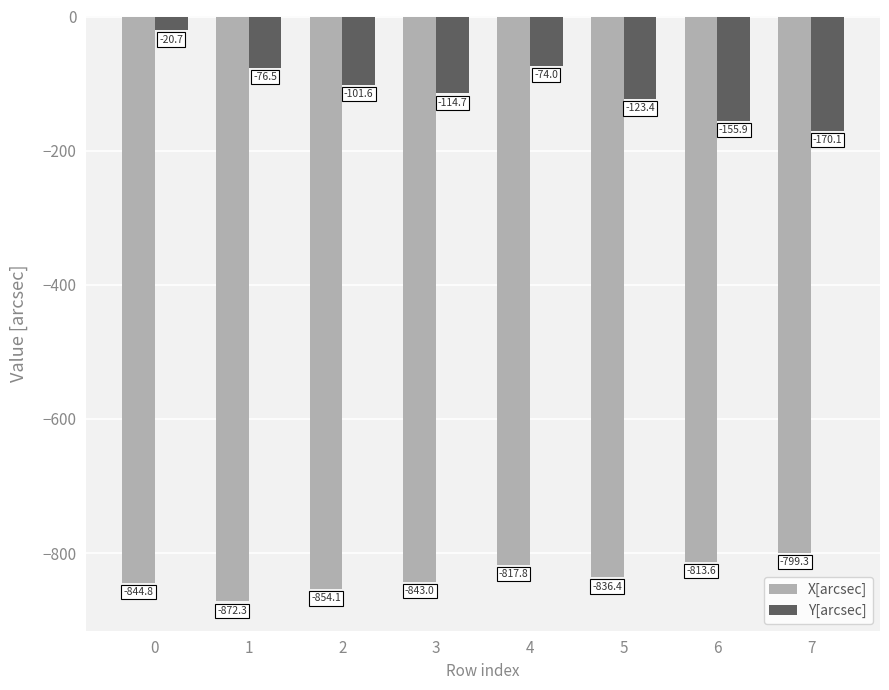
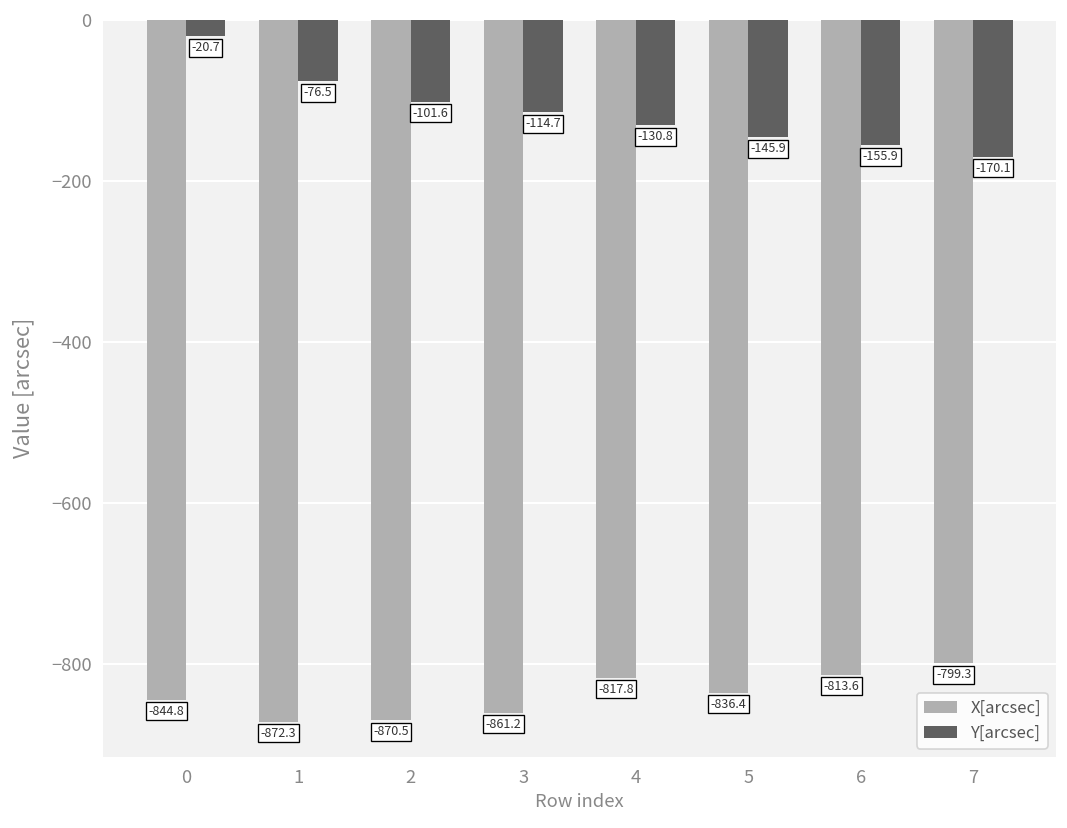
X[arcsec], 2: -854.1 -> -870.5
X[arcsec], 3: -843.0 -> -861.2
Y[arcsec], 4: -74.0 -> -130.8
Y[arcsec], 5: -123.4 -> -145.9
